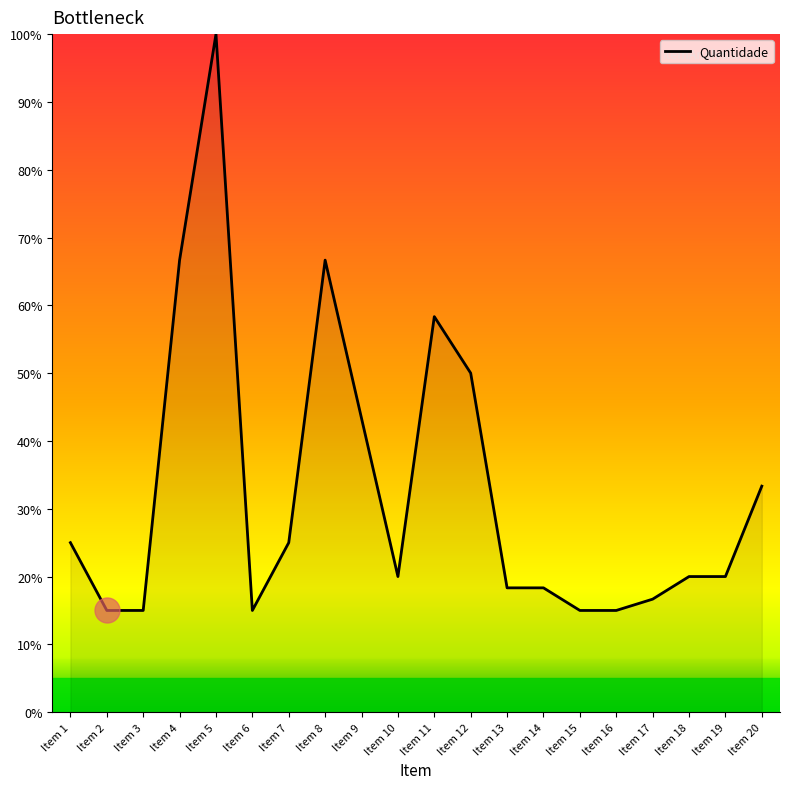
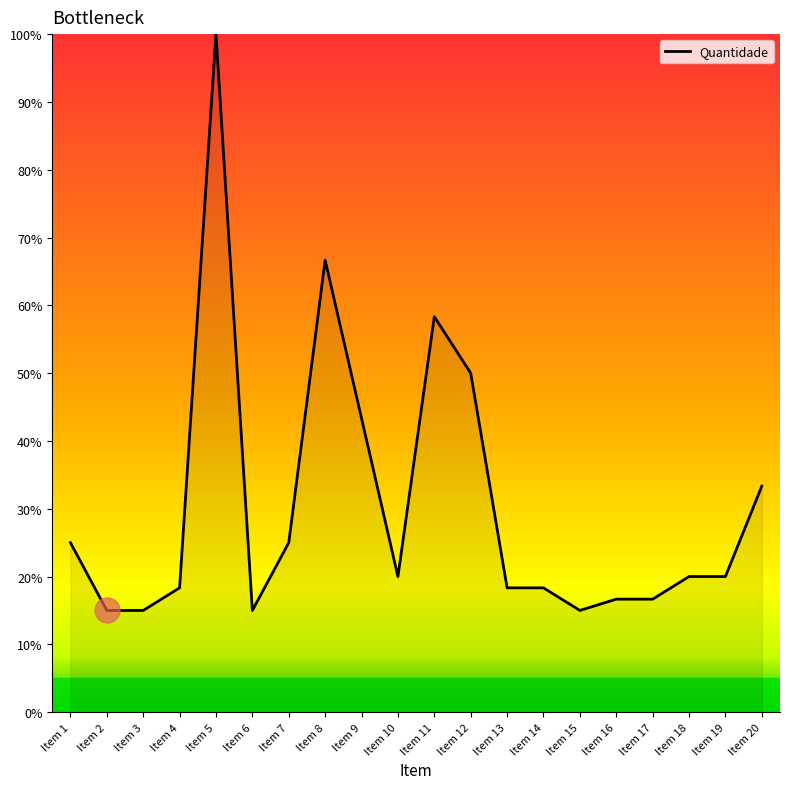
Quantidade, Item 4: 67% -> 18%
Quantidade, Item 16: 15% -> 17%
